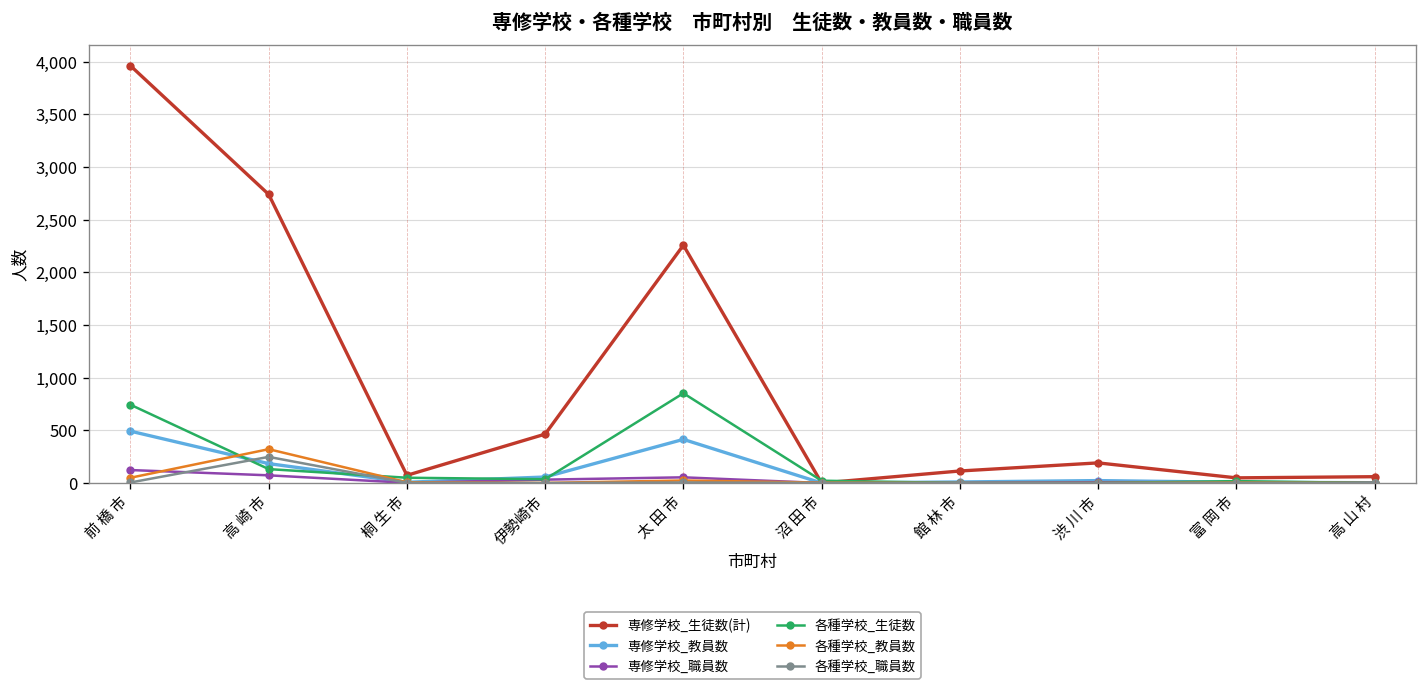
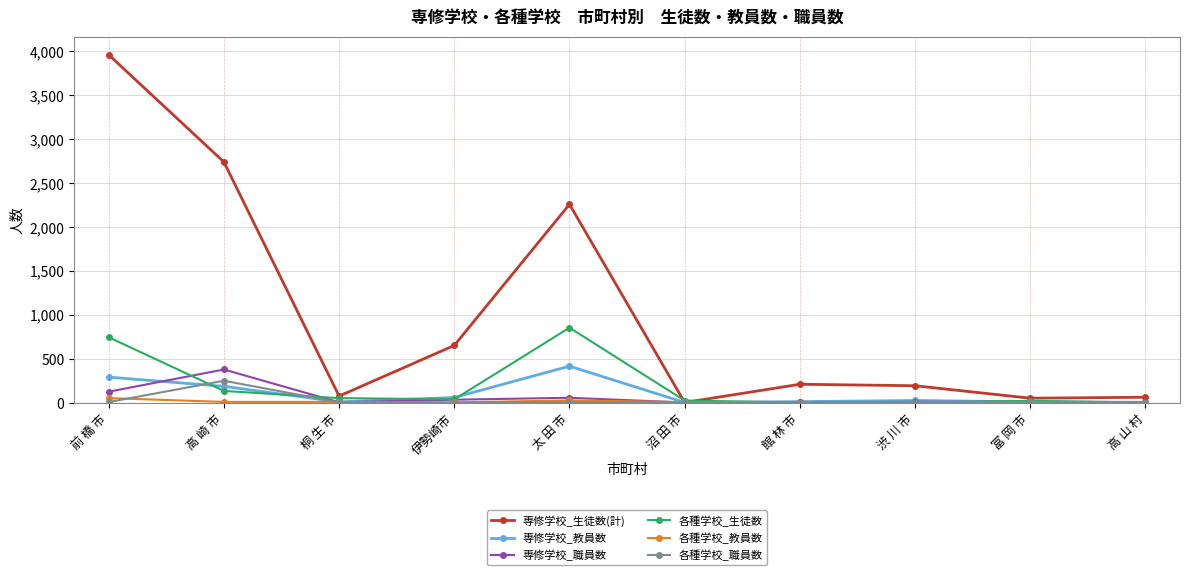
専修学校_教員数, 前 橋 市: 500 -> 300
専修学校_職員数, 高 崎 市: 100 -> 400
各種学校_教員数, 高 崎 市: 300 -> 0
専修学校_生徒数(計), 伊勢崎市: 500 -> 700
専修学校_生徒数(計), 館 林 市: 100 -> 200
